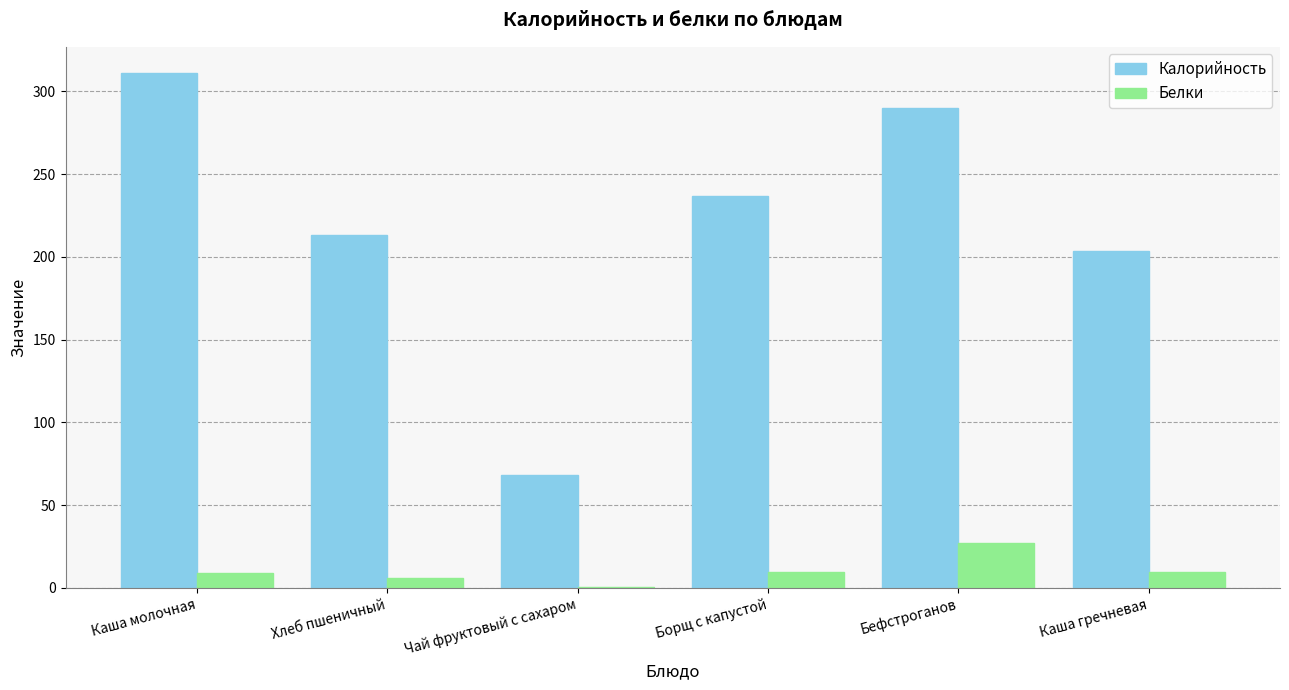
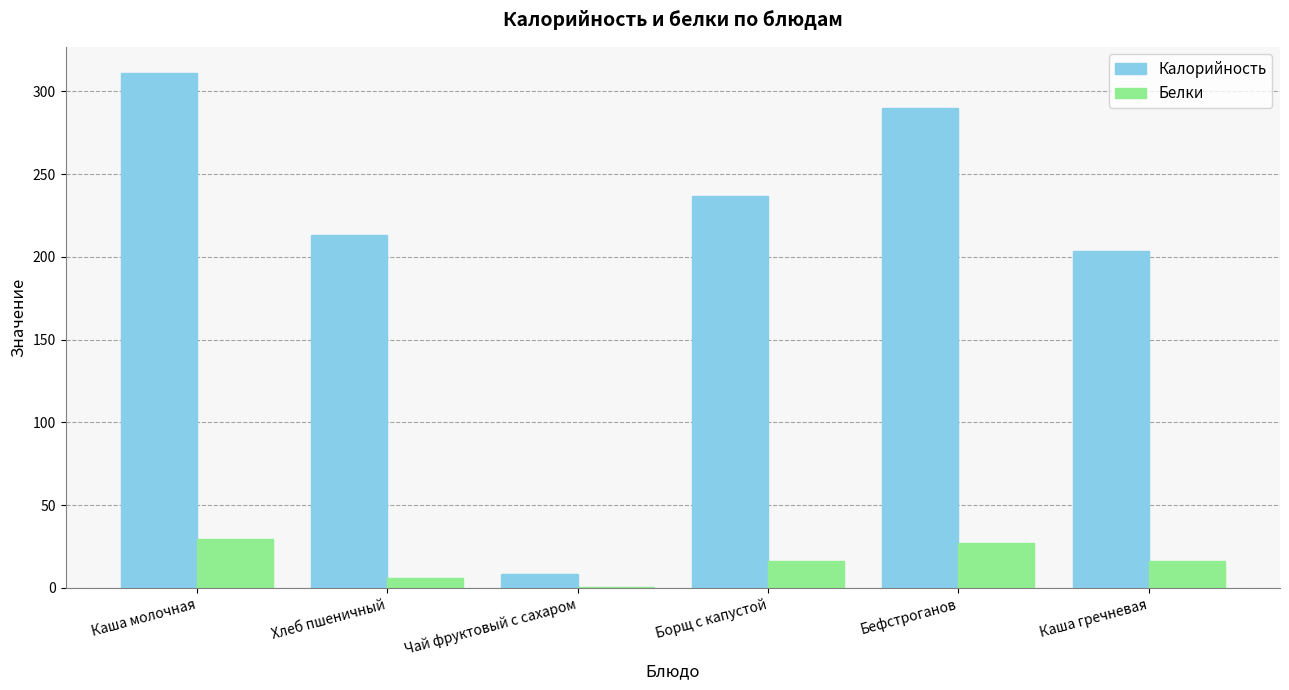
Белки, Каша молочная: 9 -> 29
Калорийность, Чай фруктовый с сахаром: 68 -> 9
Белки, Борщ с капустой: 9 -> 16
Белки, Каша гречневая: 10 -> 17
